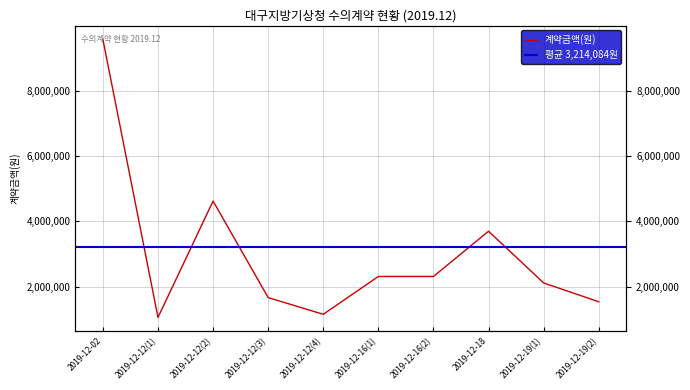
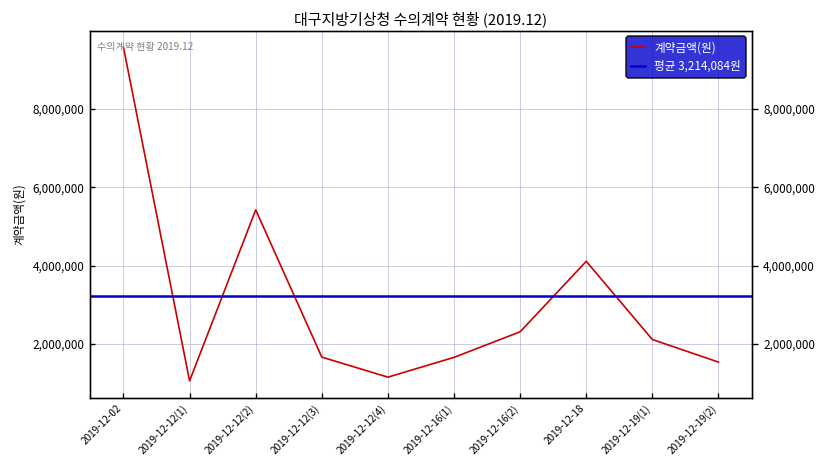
2019-12-12(2): 4,600,000 -> 5,400,000
2019-12-16(1): 2,300,000 -> 1,700,000
2019-12-18: 3,700,000 -> 4,100,000
